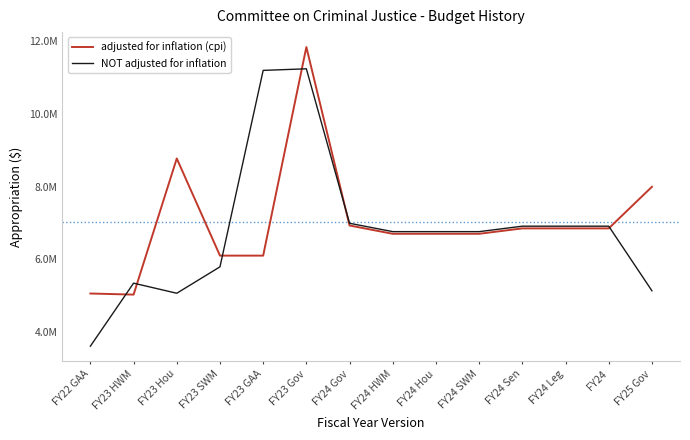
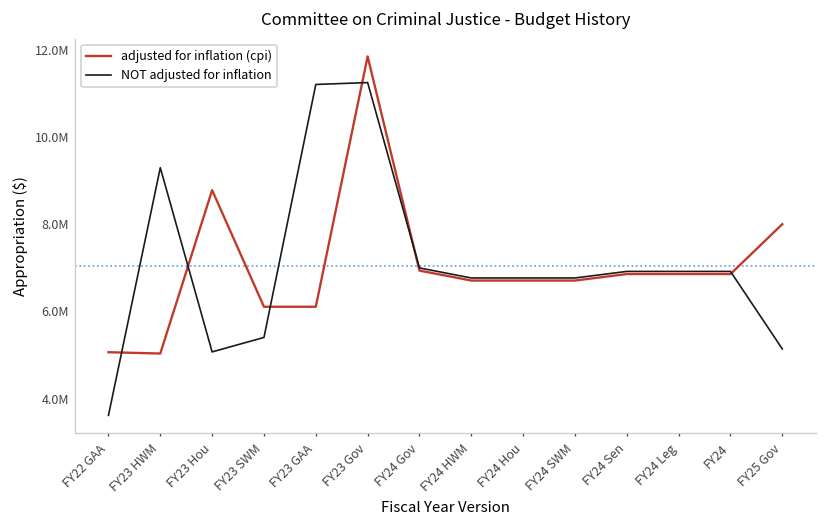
NOT adjusted for inflation, FY23 HWM: 5300000 -> 9300000
NOT adjusted for inflation, FY23 SWM: 5800000 -> 5400000
